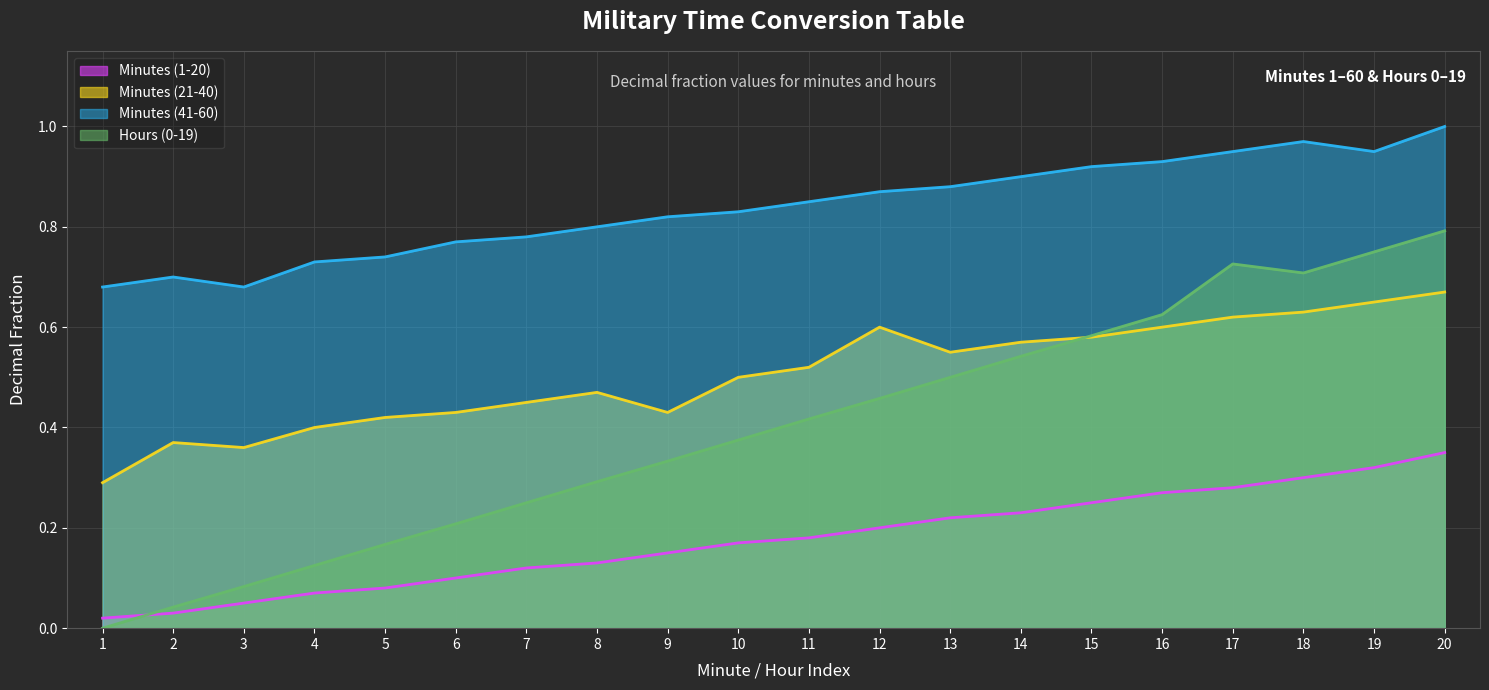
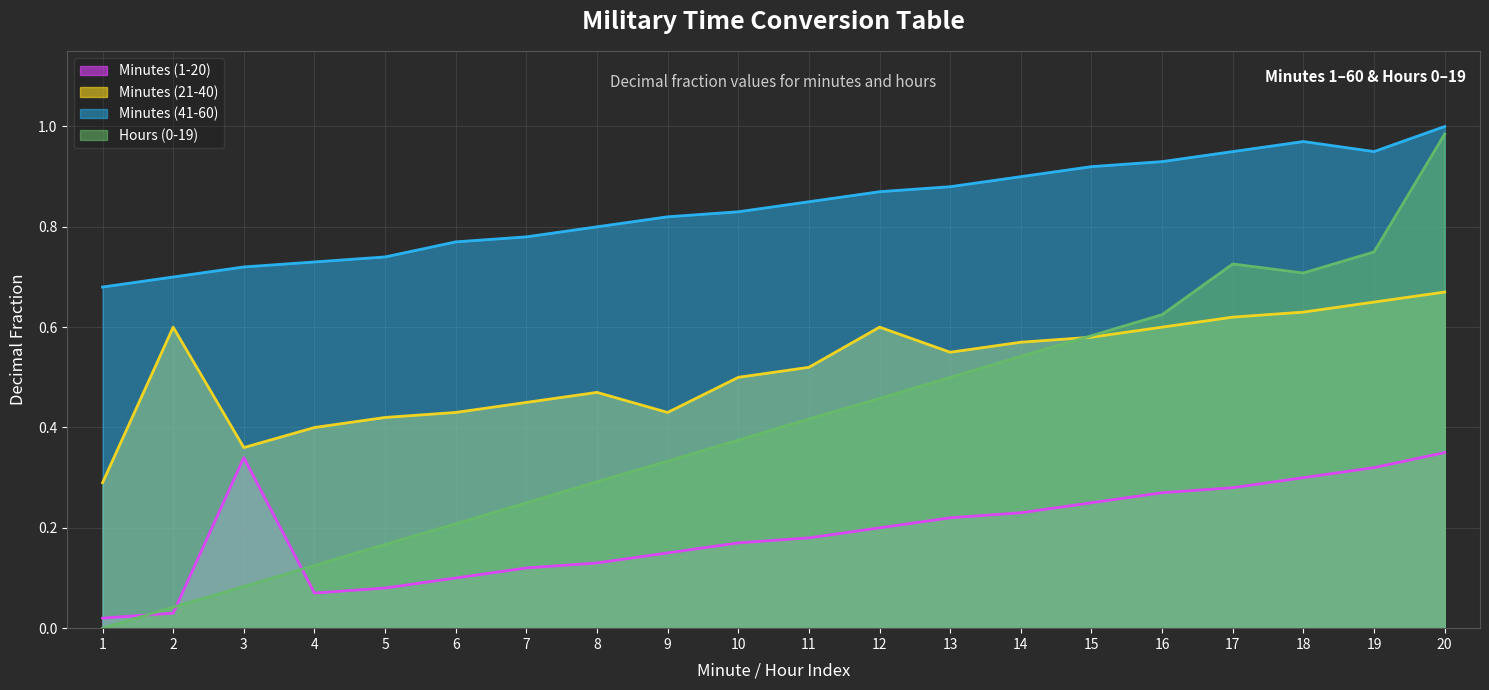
Minutes (21-40), 2: 0.37 -> 0.60
Minutes (1-20), 3: 0.05 -> 0.34
Minutes (41-60), 3: 0.68 -> 0.72
Hours (0-19), 20: 0.79 -> 0.99
